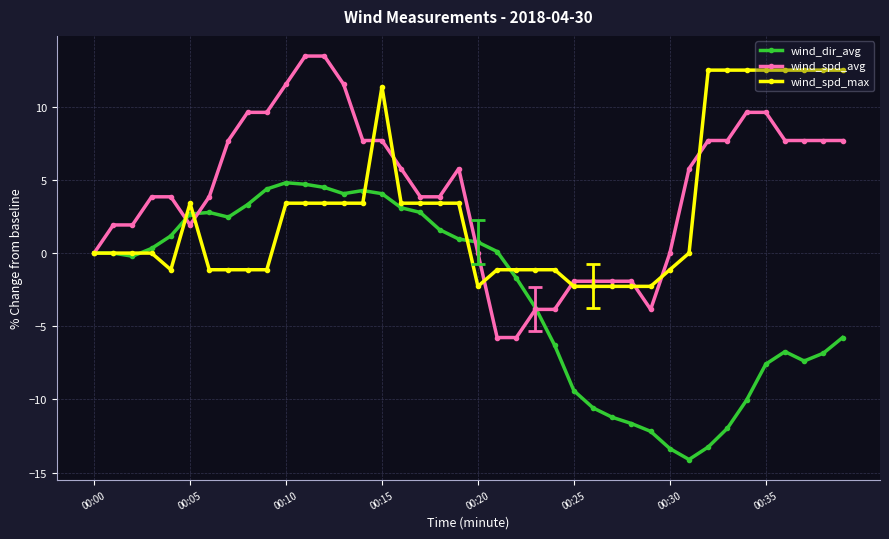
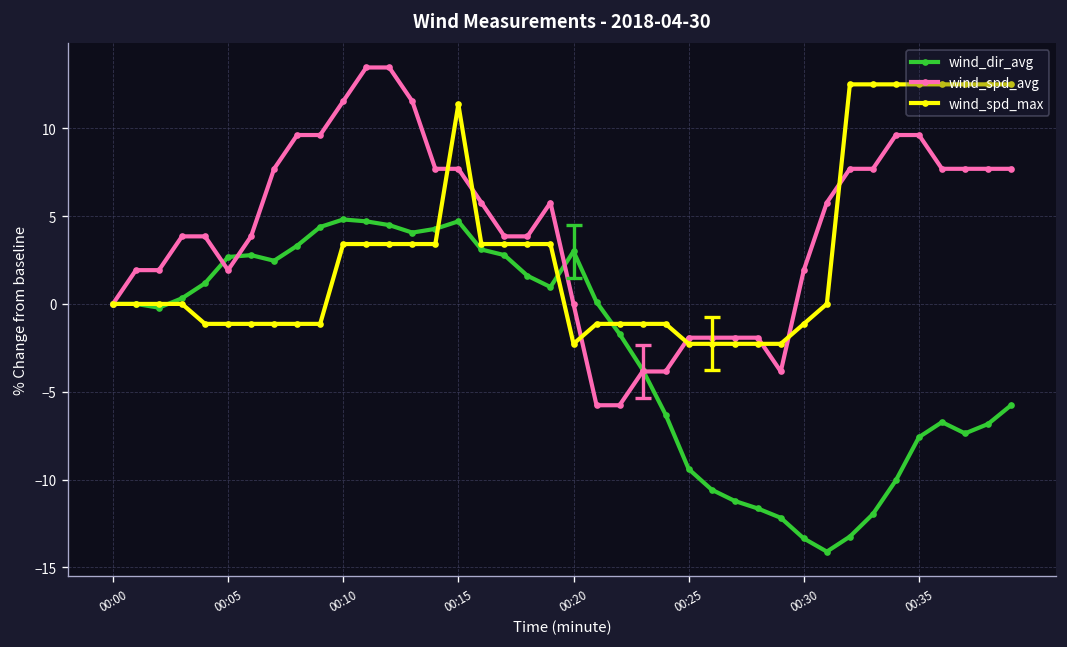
wind_spd_max, 00:05: 3.4 -> -1.1
wind_dir_avg, 00:15: 4.1 -> 4.7
wind_dir_avg, 00:20: 0.7 -> 3.0
wind_spd_avg, 00:30: 0.0 -> 1.9
